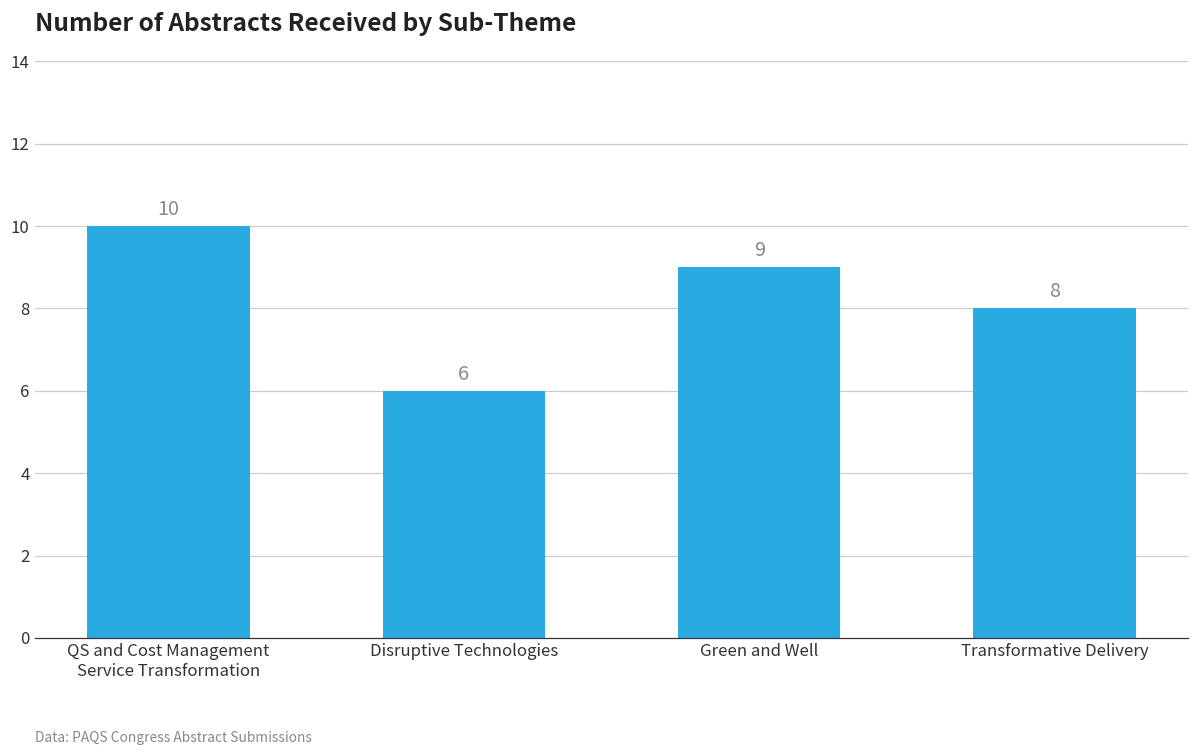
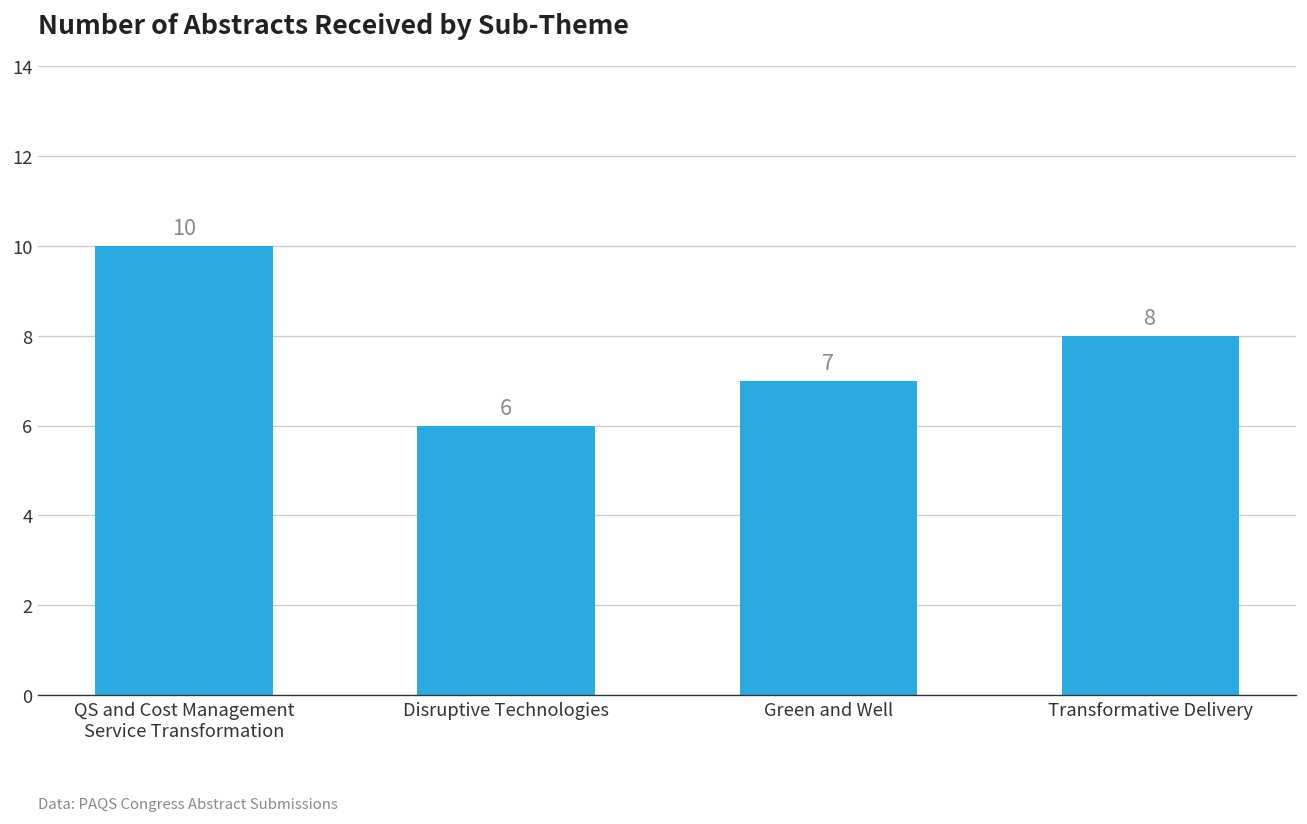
Green and Well: 9 -> 7
